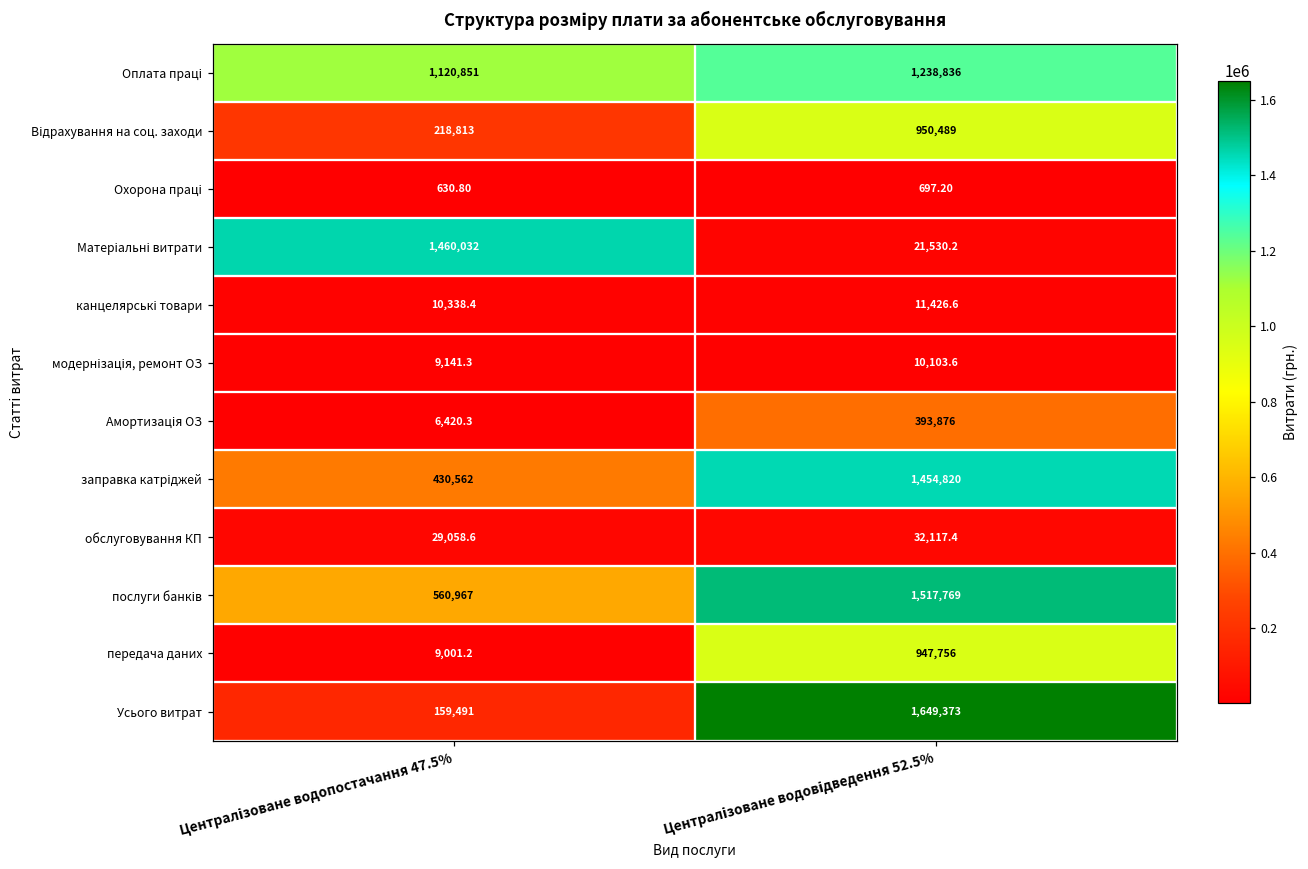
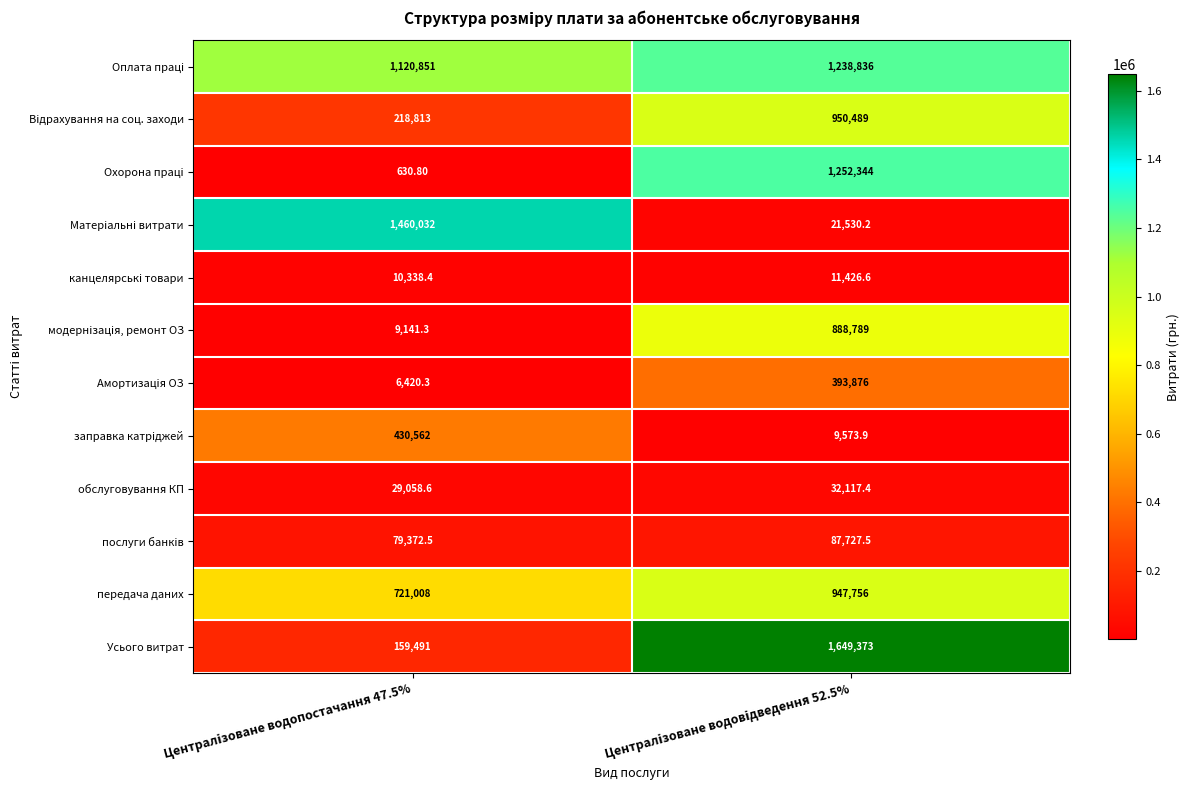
Охорона праці, Централізоване водовідведення 52.5%: 697.20 -> 1,252,344
модернізація, ремонт ОЗ, Централізоване водовідведення 52.5%: 10,103.6 -> 888,789
заправка катріджей, Централізоване водовідведення 52.5%: 1,454,820 -> 9,573.9
послуги банків, Централізоване водопостачання 47.5%: 560,967 -> 79,372.5
послуги банків, Централізоване водовідведення 52.5%: 1,517,769 -> 87,727.5
передача даних, Централізоване водопостачання 47.5%: 9,001.2 -> 721,008
